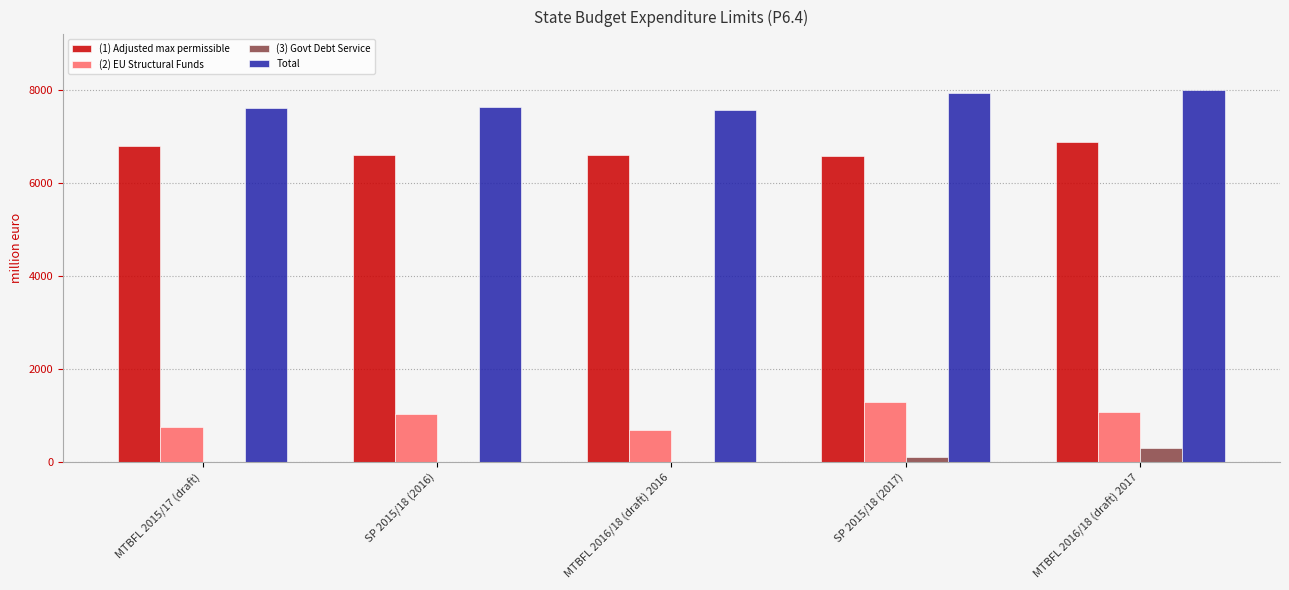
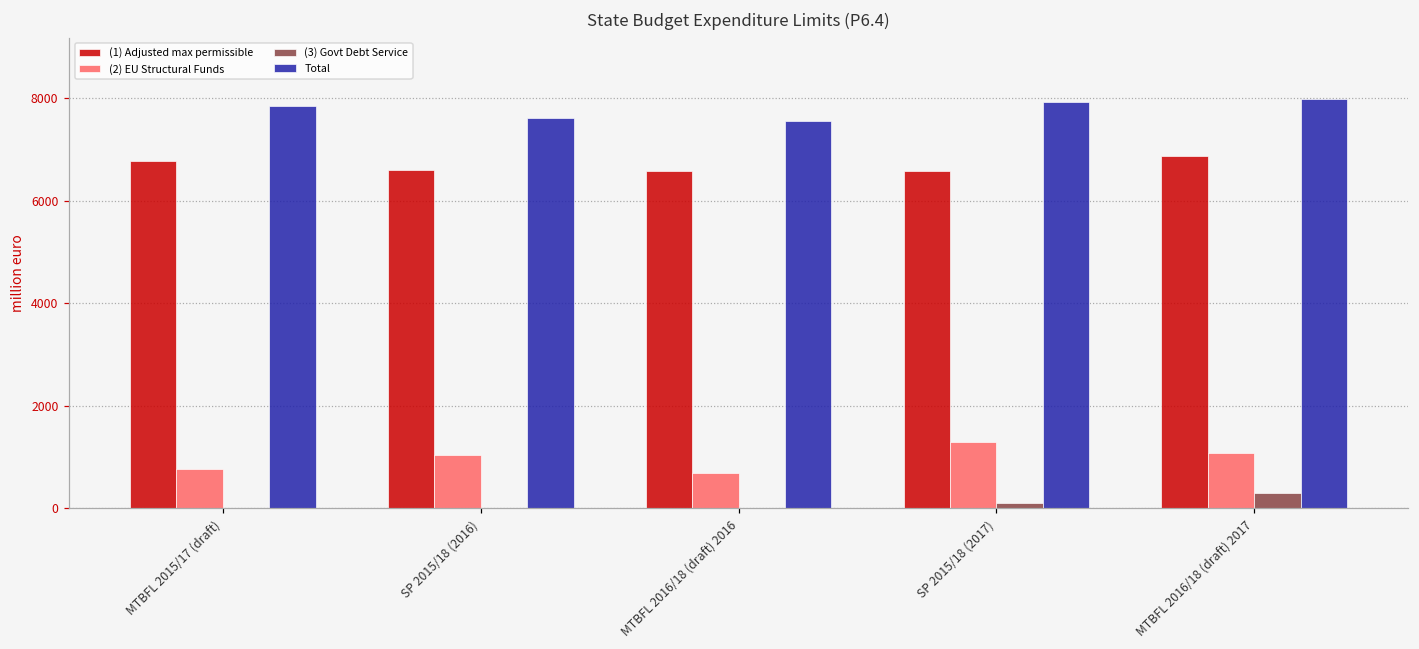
Total, MTBFL 2015/17 (draft): 7600 -> 7900
